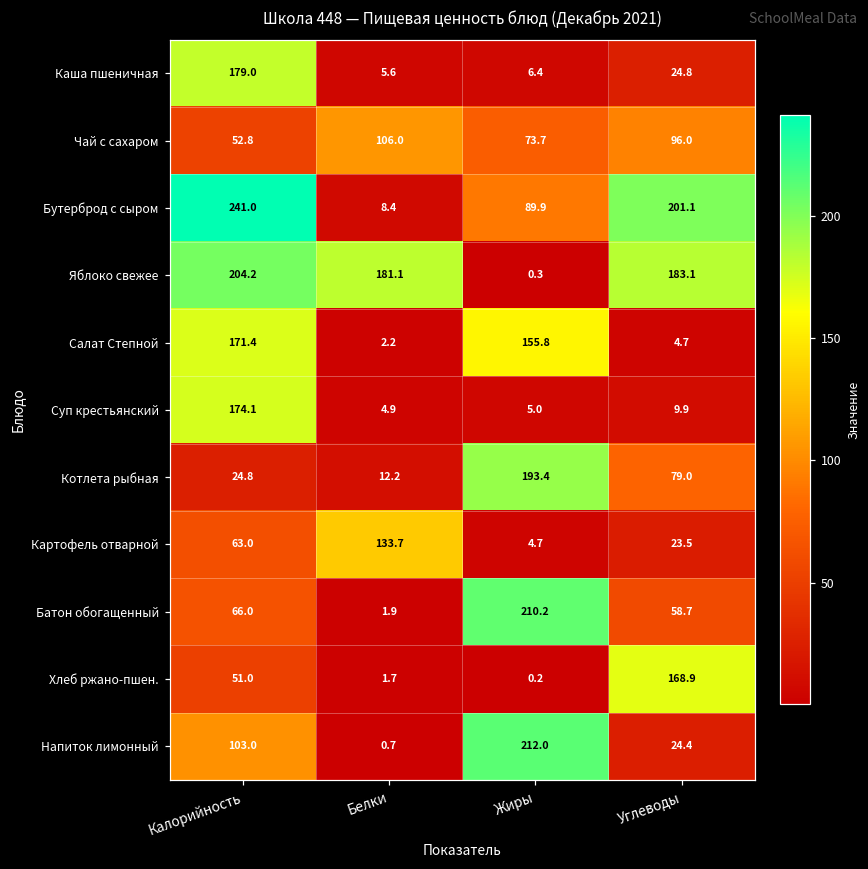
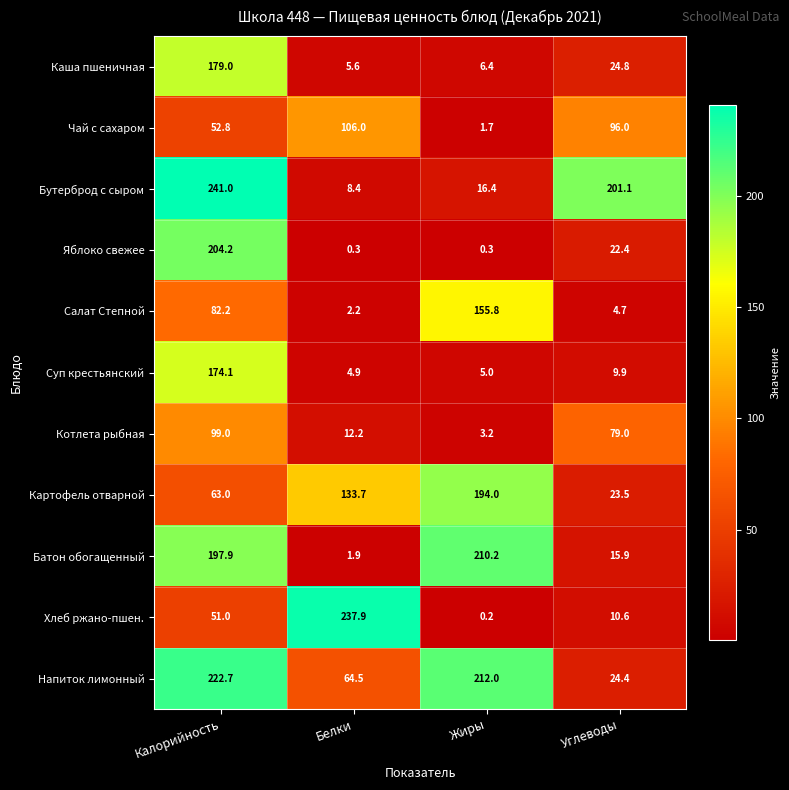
Чай с сахаром, Жиры: 73.7 -> 1.7
Бутерброд с сыром, Жиры: 89.9 -> 16.4
Яблоко свежее, Белки: 181.1 -> 0.3
Яблоко свежее, Углеводы: 183.1 -> 22.4
Салат Степной, Калорийность: 171.4 -> 82.2
Котлета рыбная, Калорийность: 24.8 -> 99.0
Котлета рыбная, Жиры: 193.4 -> 3.2
Картофель отварной, Жиры: 4.7 -> 194.0
Батон обогащенный, Калорийность: 66.0 -> 197.9
Батон обогащенный, Углеводы: 58.7 -> 15.9
Хлеб ржано-пшен., Белки: 1.7 -> 237.9
Хлеб ржано-пшен., Углеводы: 168.9 -> 10.6
Напиток лимонный, Калорийность: 103.0 -> 222.7
Напиток лимонный, Белки: 0.7 -> 64.5
